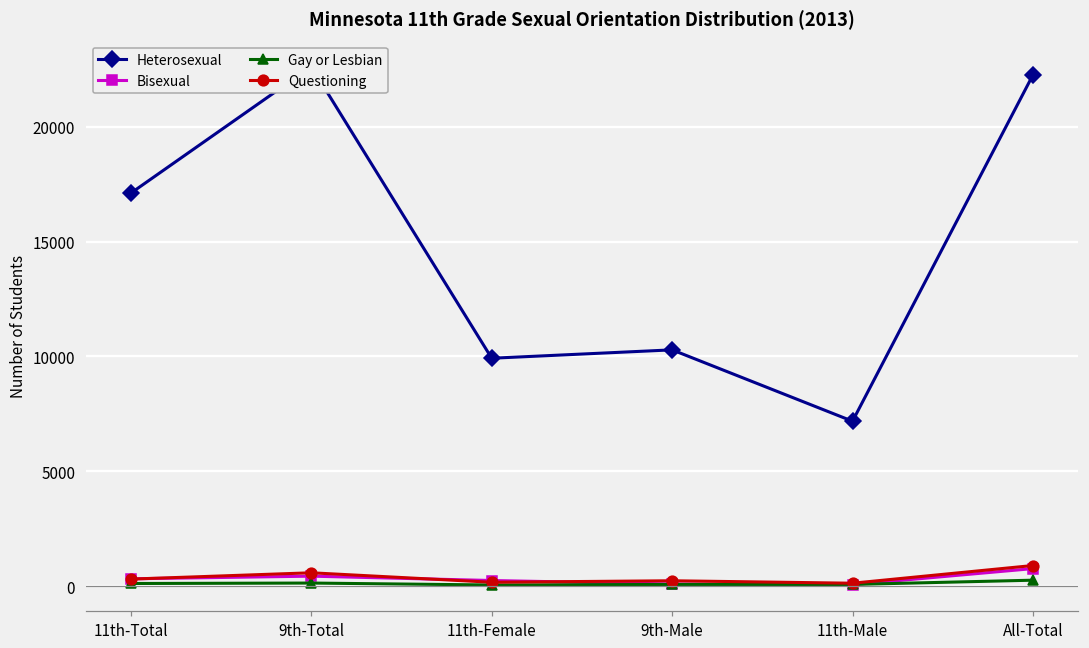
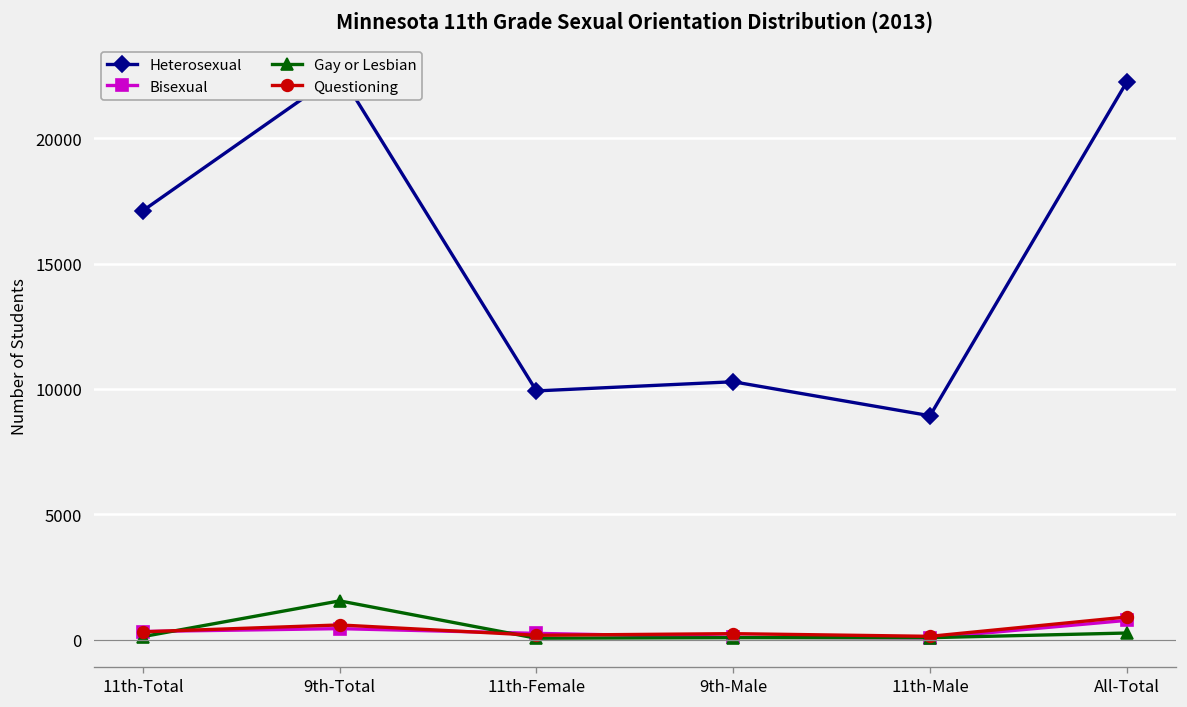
Gay or Lesbian, 9th-Total: 100 -> 1600
Heterosexual, 11th-Male: 7200 -> 8900
